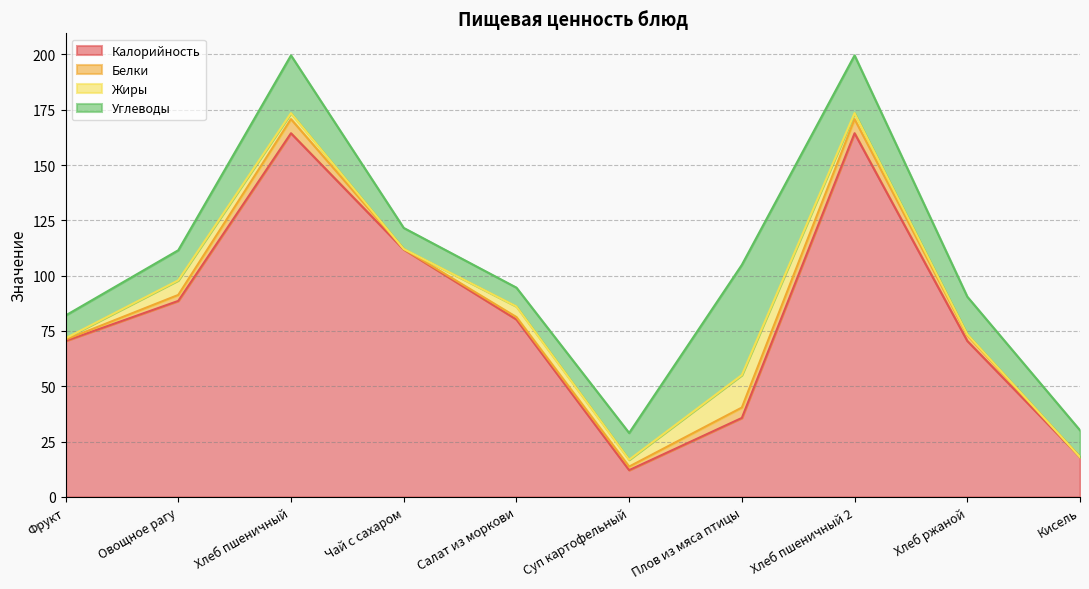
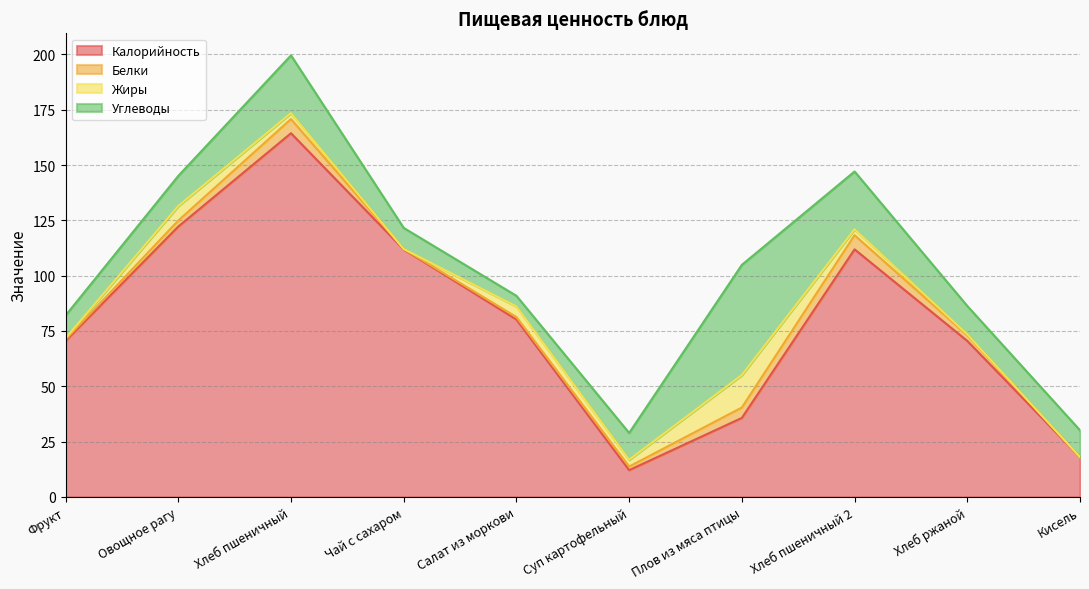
Калорийность, Овощное рагу: 89 -> 122
Углеводы, Салат из моркови: 9 -> 5
Калорийность, Хлеб пшеничный 2: 164 -> 112
Углеводы, Хлеб ржаной: 17 -> 13
